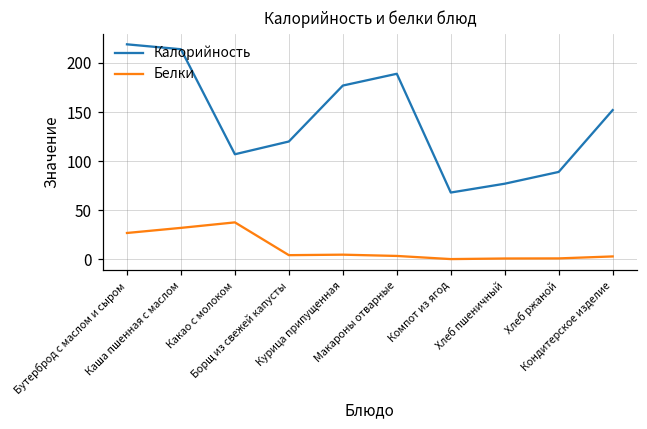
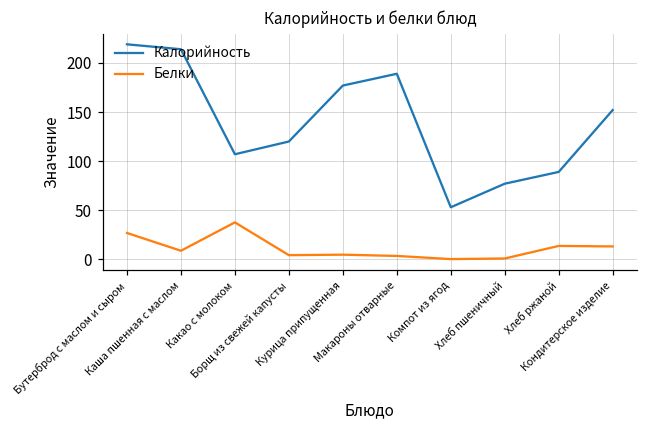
Белки, Каша пшенная с маслом: 30 -> 10
Калорийность, Компот из ягод: 70 -> 50
Белки, Хлеб ржаной: 0 -> 10
Белки, Кондитерское изделие: 0 -> 10
